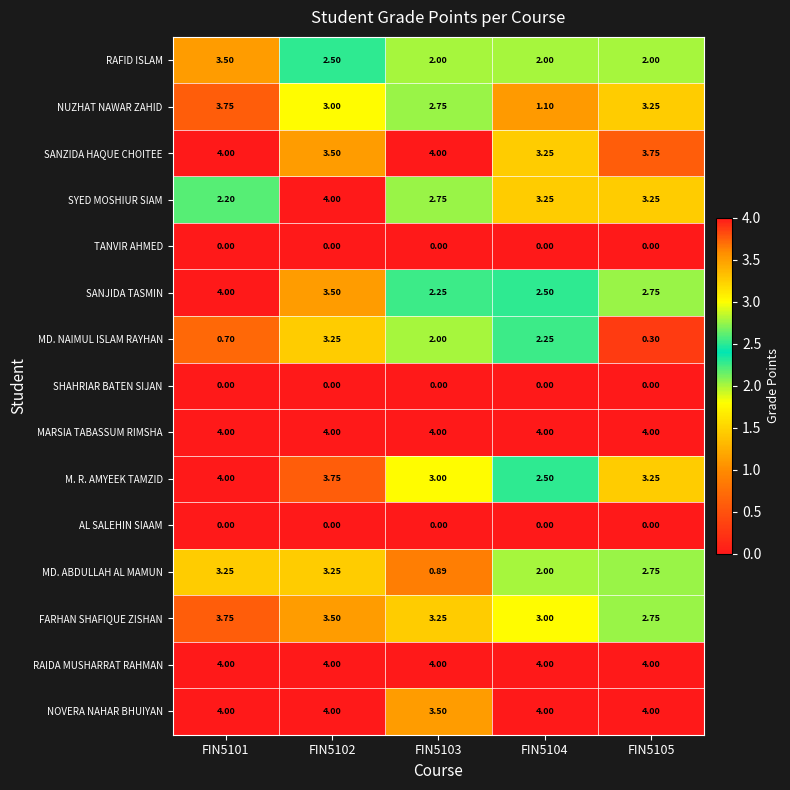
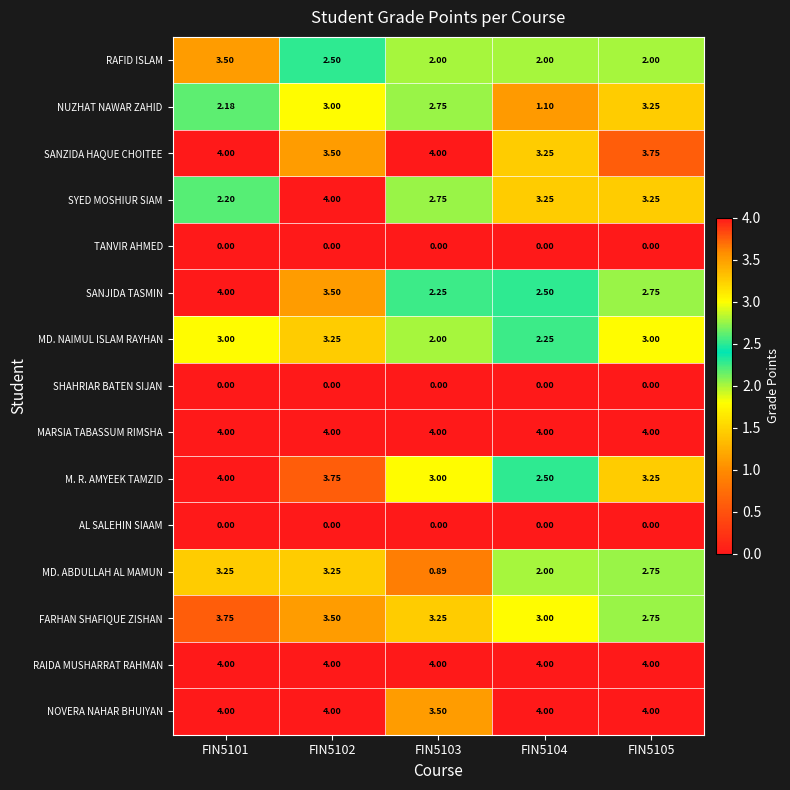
NUZHAT NAWAR ZAHID, FIN5101: 3.75 -> 2.18
MD. NAIMUL ISLAM RAYHAN, FIN5101: 0.70 -> 3.00
MD. NAIMUL ISLAM RAYHAN, FIN5105: 0.30 -> 3.00
